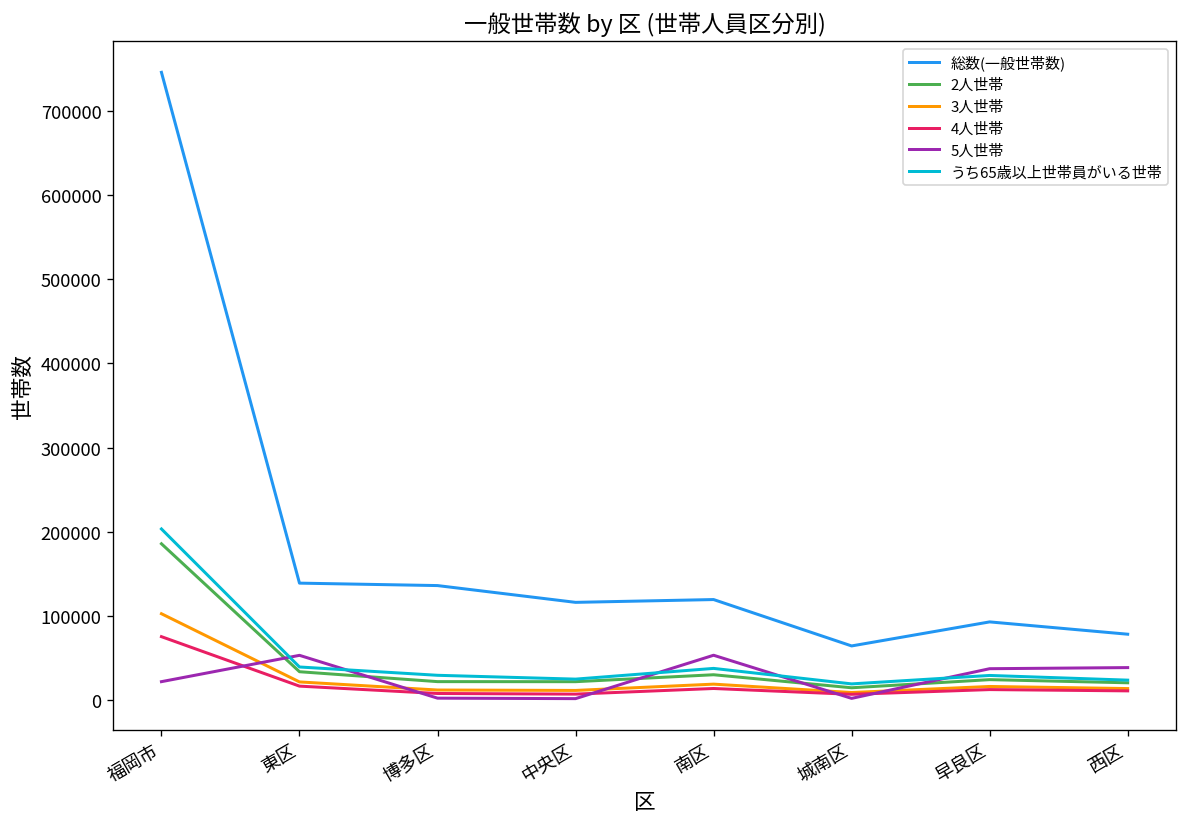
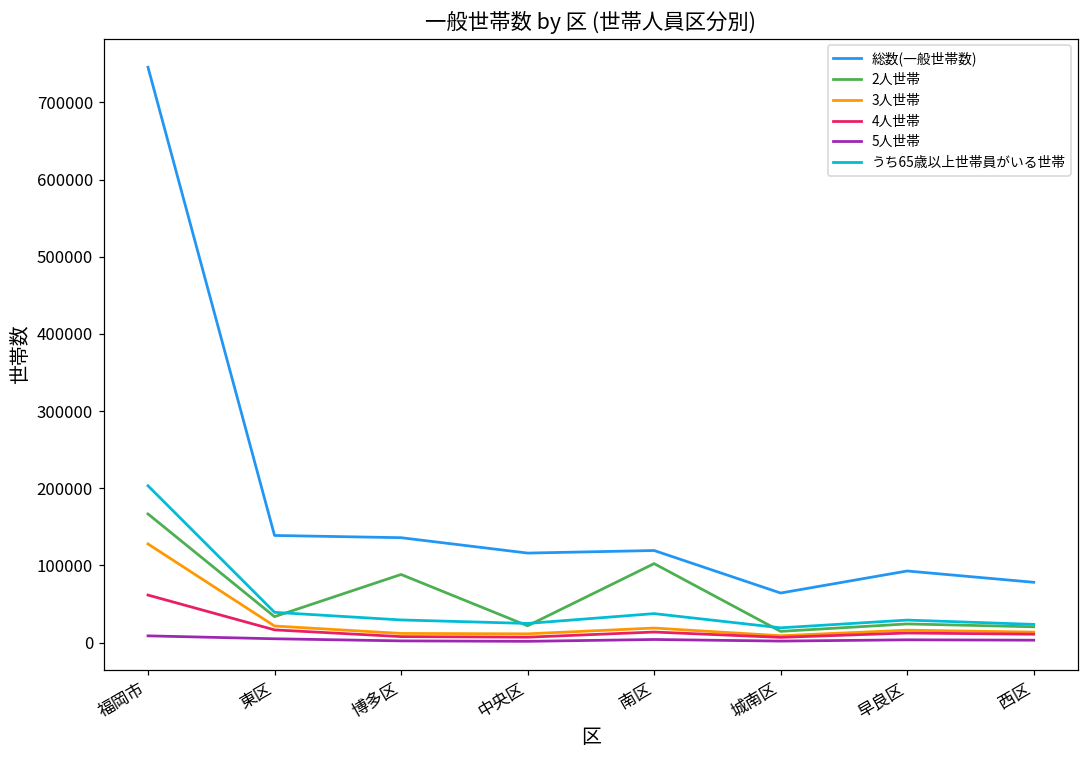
2人世帯, 福岡市: 190000 -> 170000
3人世帯, 福岡市: 100000 -> 130000
4人世帯, 福岡市: 80000 -> 60000
5人世帯, 福岡市: 20000 -> 10000
5人世帯, 東区: 50000 -> 10000
2人世帯, 博多区: 20000 -> 90000
2人世帯, 南区: 30000 -> 100000
5人世帯, 南区: 50000 -> 0
5人世帯, 早良区: 40000 -> 0
5人世帯, 西区: 40000 -> 0
